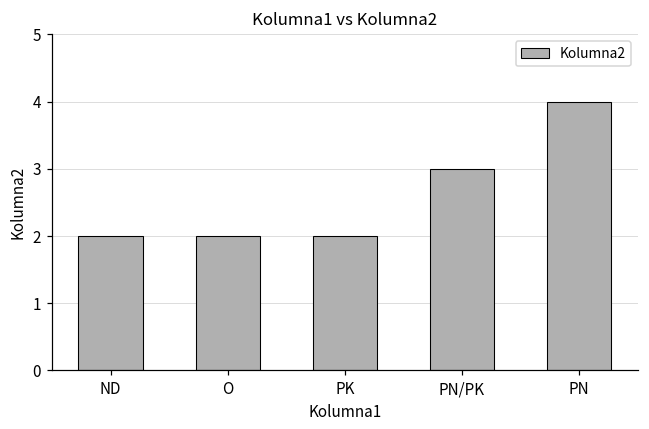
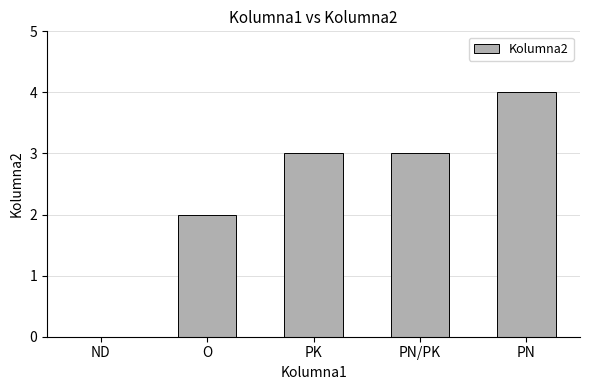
ND: 2 -> 0
PK: 2 -> 3
